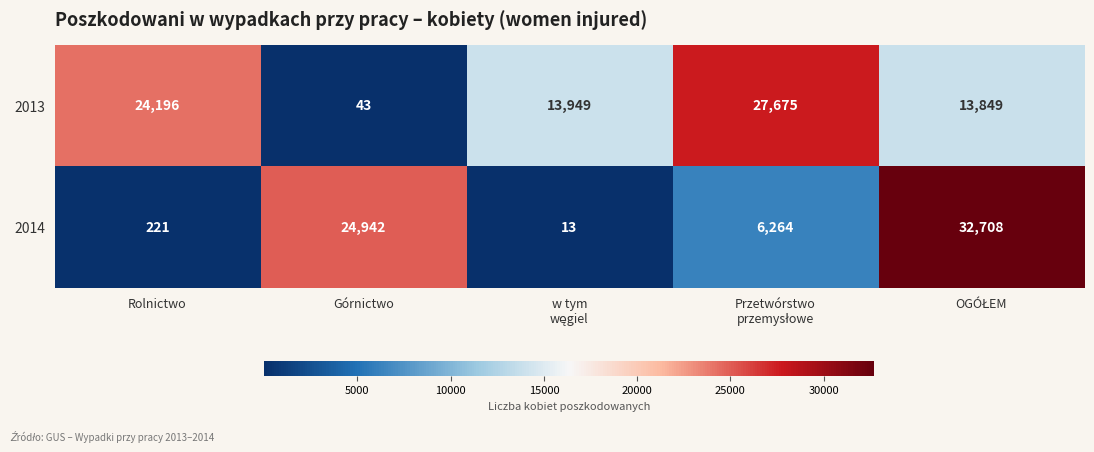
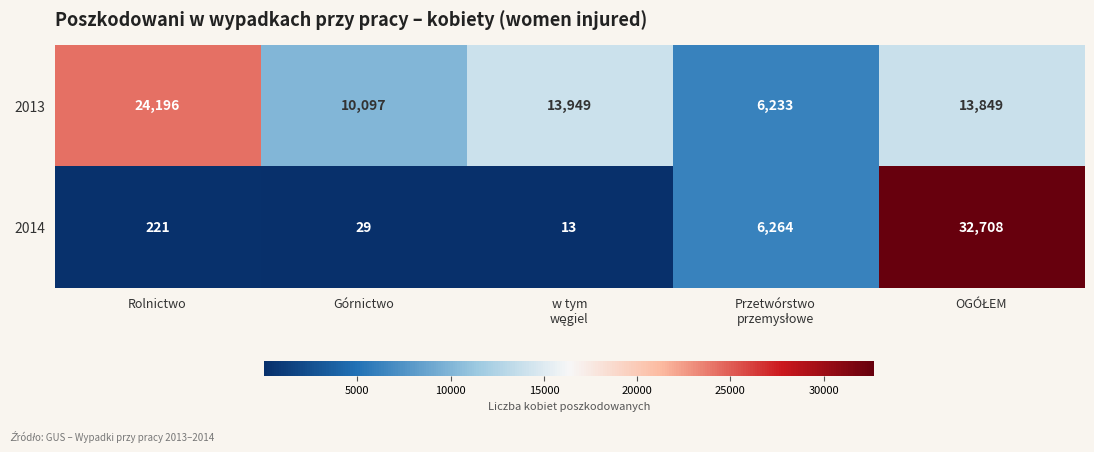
2013, Górnictwo: 43 -> 10,097
2013, Przetwórstwo przemysłowe: 27,675 -> 6,233
2014, Górnictwo: 24,942 -> 29
